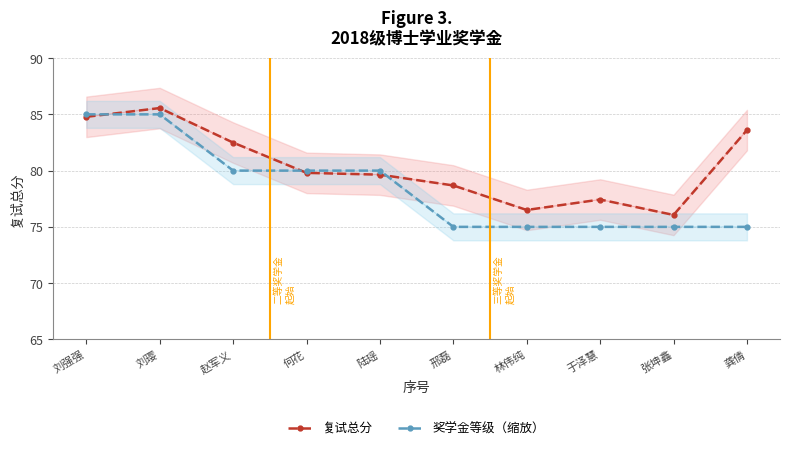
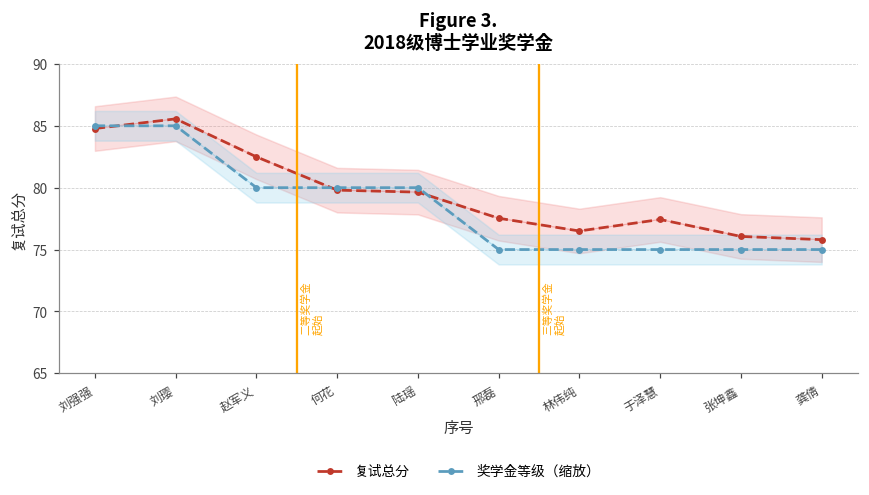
复试总分, 邢磊: 78.7 -> 77.5
复试总分, 龚倩: 83.6 -> 75.8
